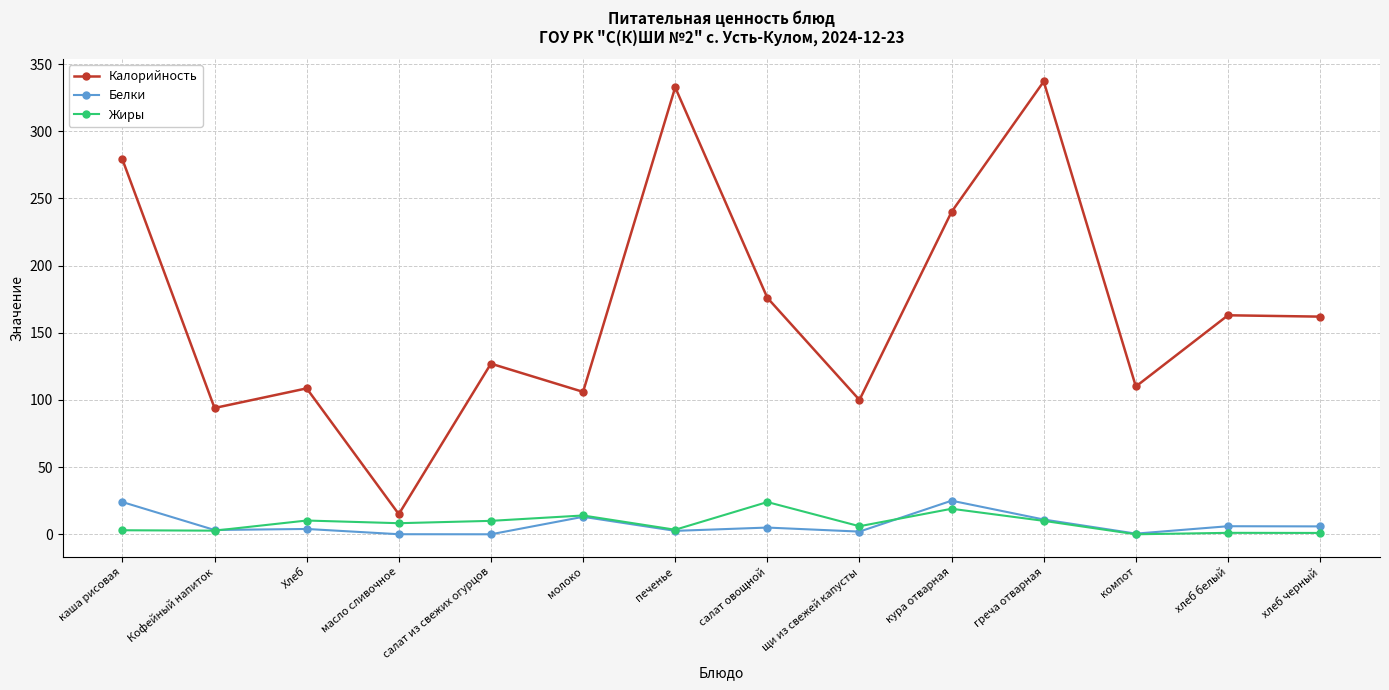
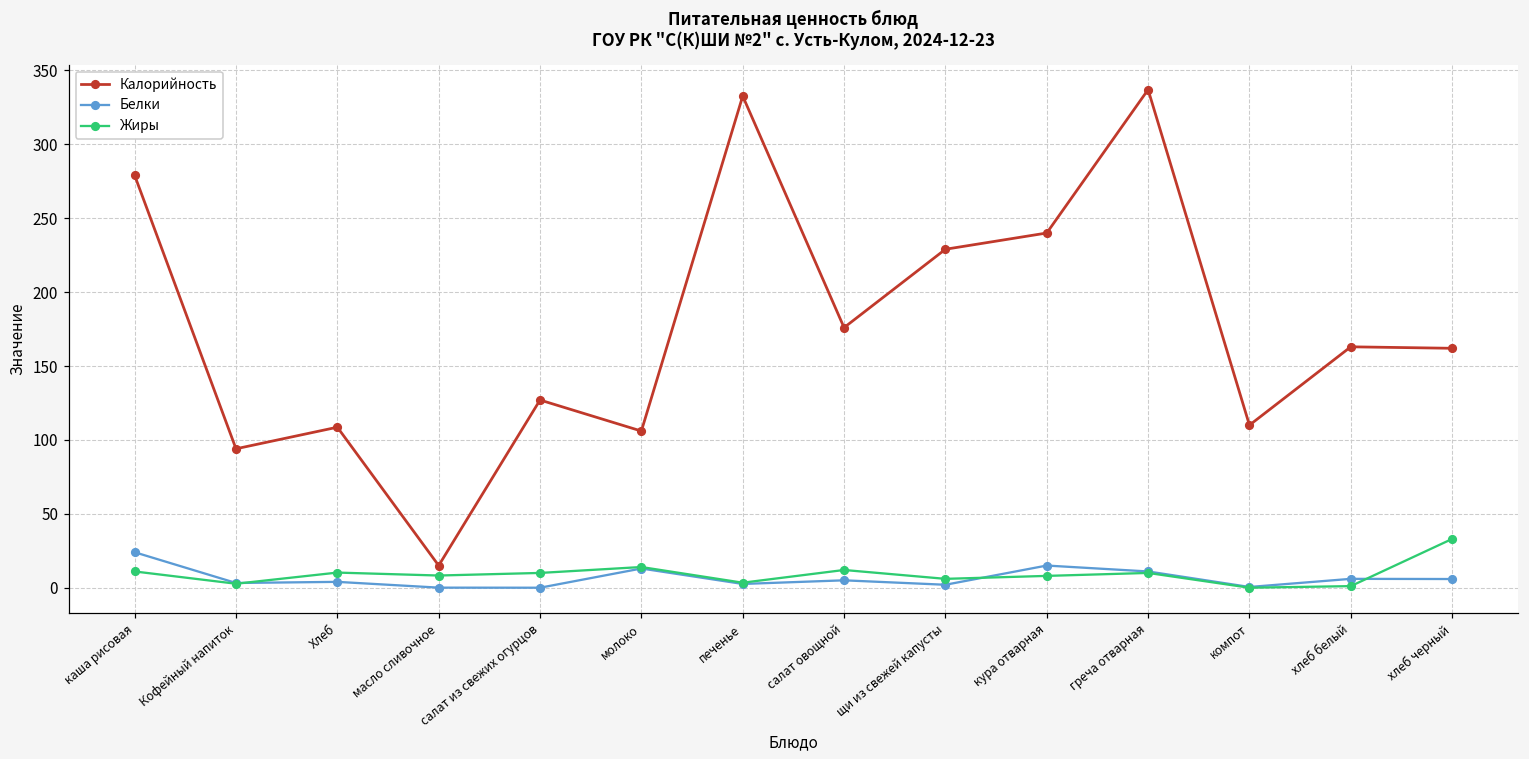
Жиры, каша рисовая: 3 -> 11
Жиры, салат овощной: 24 -> 12
Калорийность, щи из свежей капусты: 100 -> 229
Белки, кура отварная: 25 -> 15
Жиры, кура отварная: 19 -> 8
Жиры, хлеб черный: 1 -> 33
